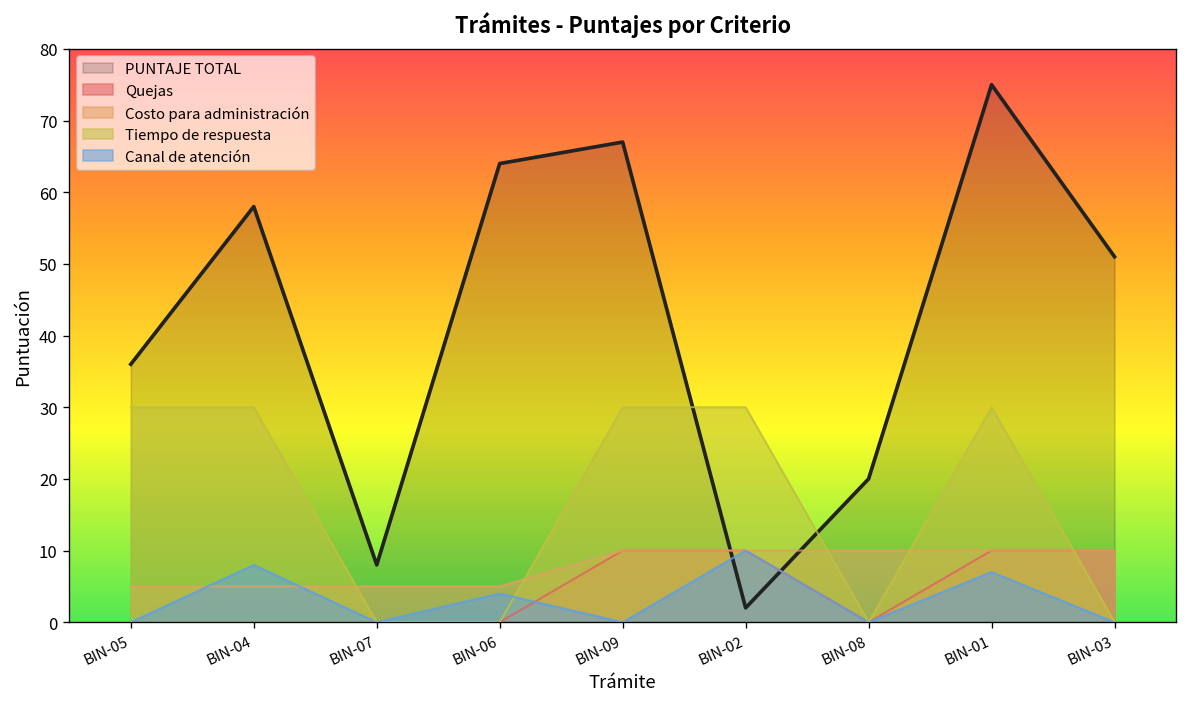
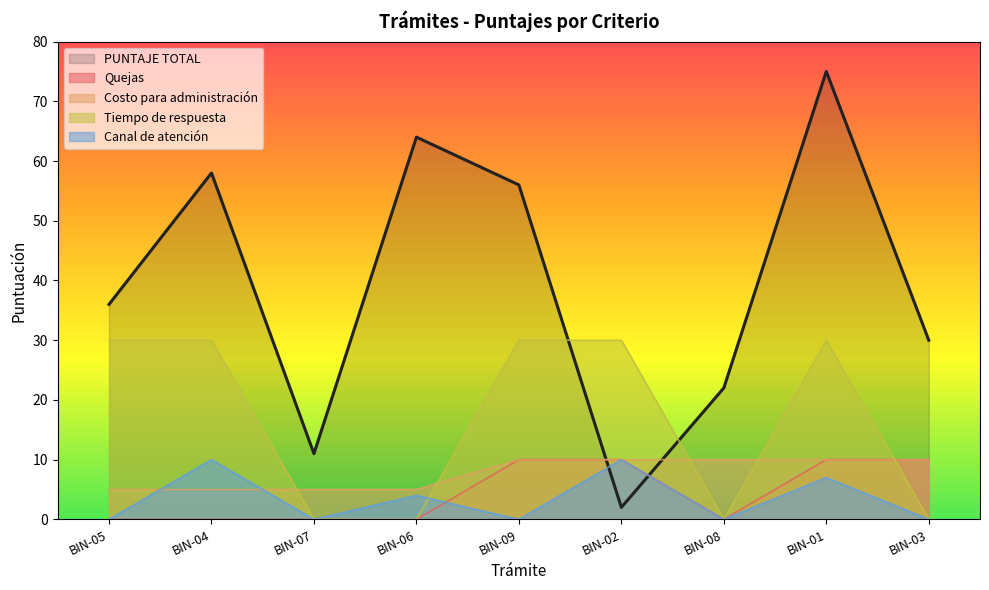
Canal de atención, BIN-04: 8 -> 10
PUNTAJE TOTAL, BIN-07: 8 -> 11
PUNTAJE TOTAL, BIN-09: 67 -> 56
PUNTAJE TOTAL, BIN-08: 20 -> 22
PUNTAJE TOTAL, BIN-03: 51 -> 30
